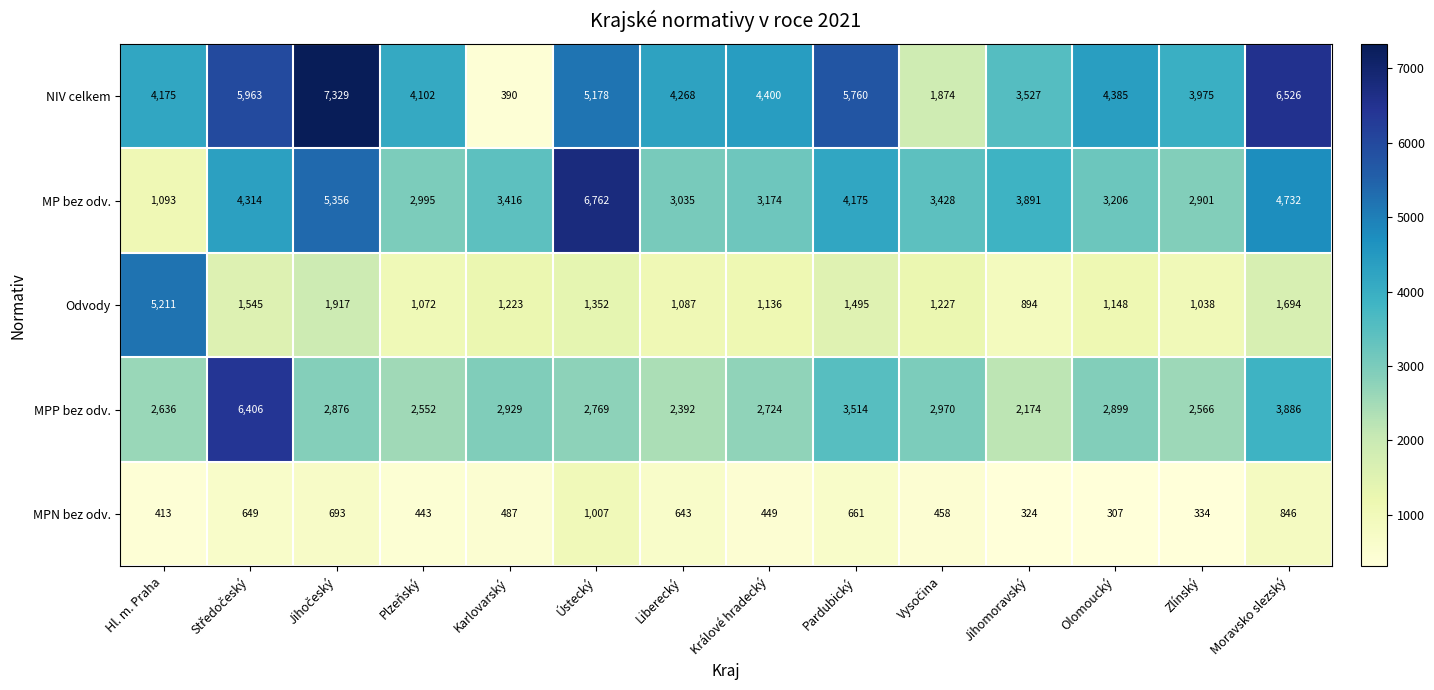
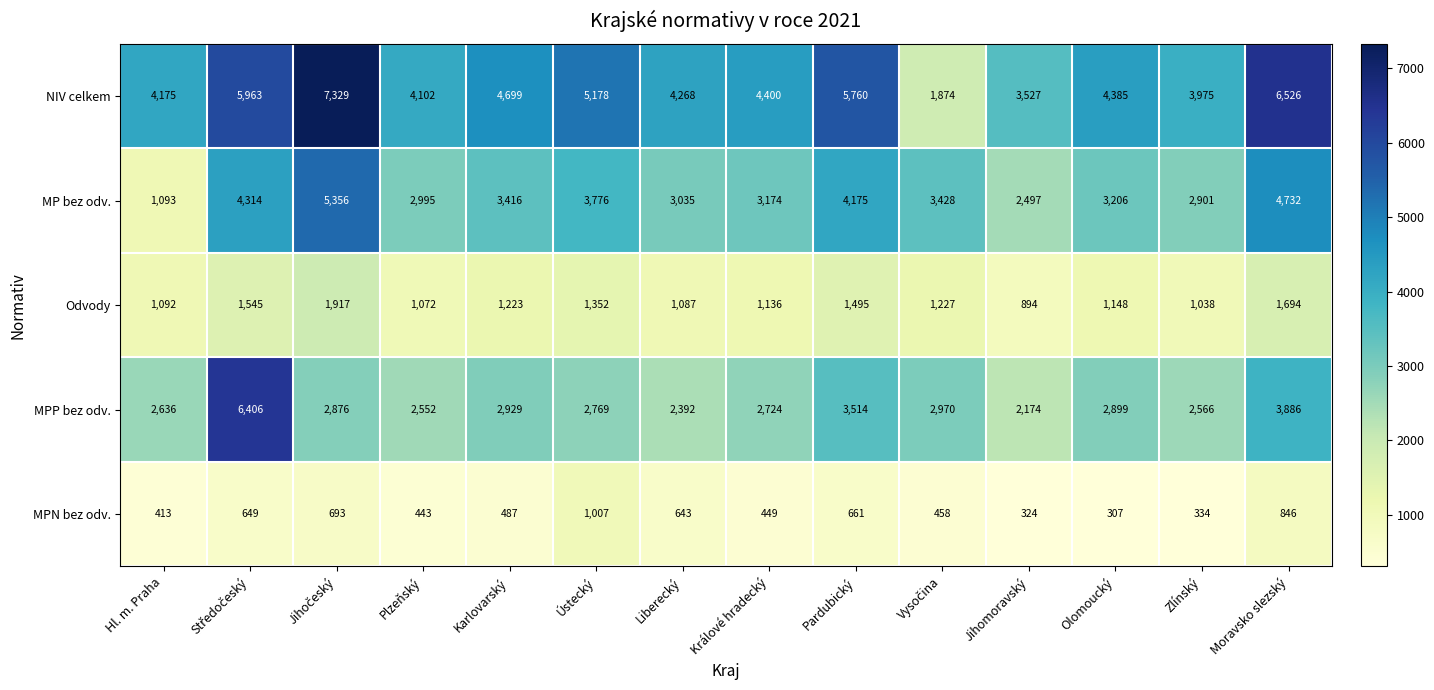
NIV celkem, Karlovarský: 390 -> 4,699
MP bez odv., Ústecký: 6,762 -> 3,776
MP bez odv., Jihomoravský: 3,891 -> 2,497
Odvody, Hl. m. Praha: 5,211 -> 1,092
